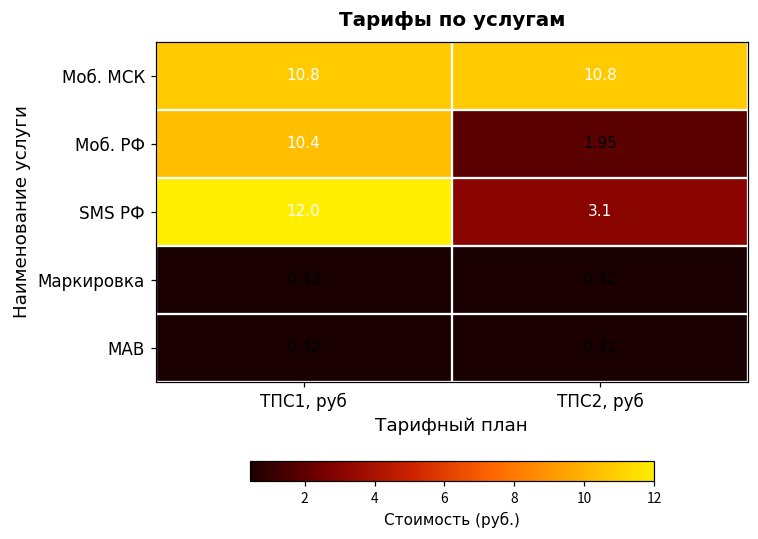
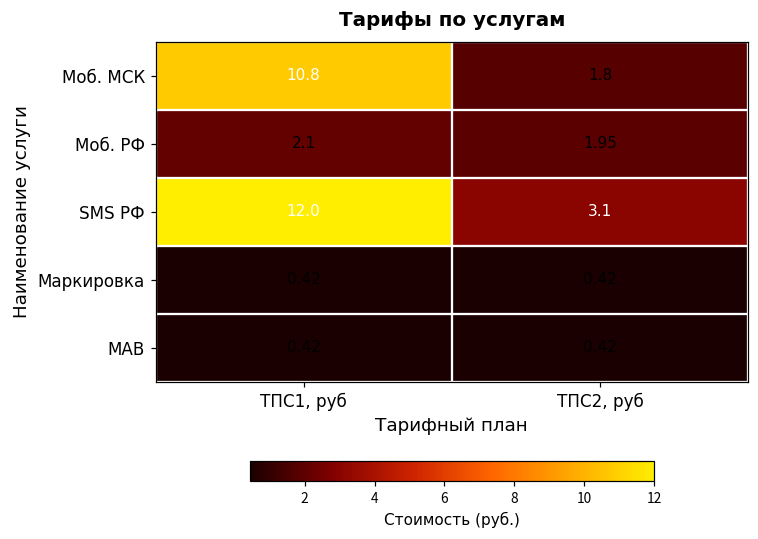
Моб. МСК, ТПС2, руб: 10.8 -> 1.8
Моб. РФ, ТПС1, руб: 10.4 -> 2.1
